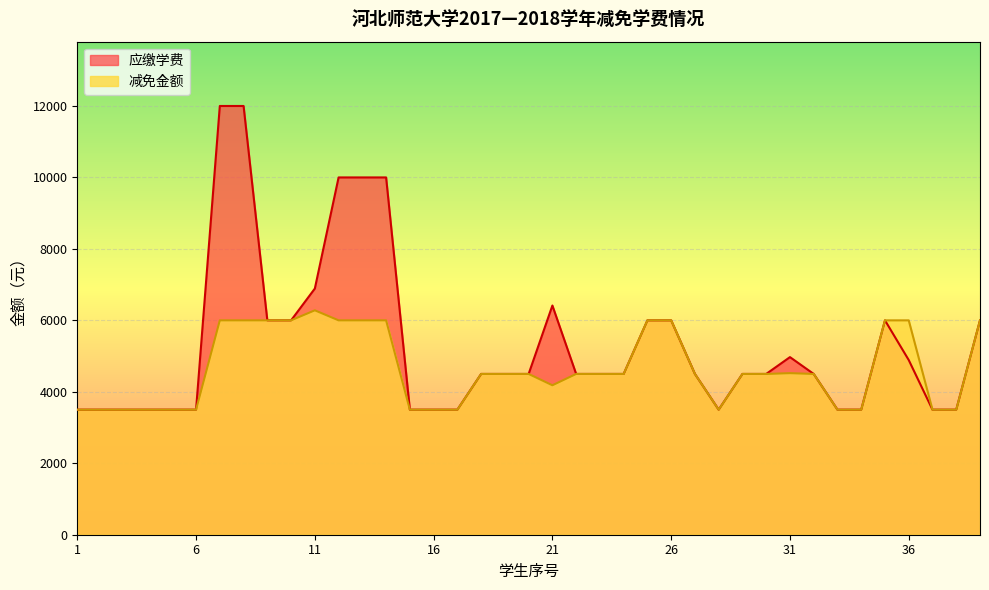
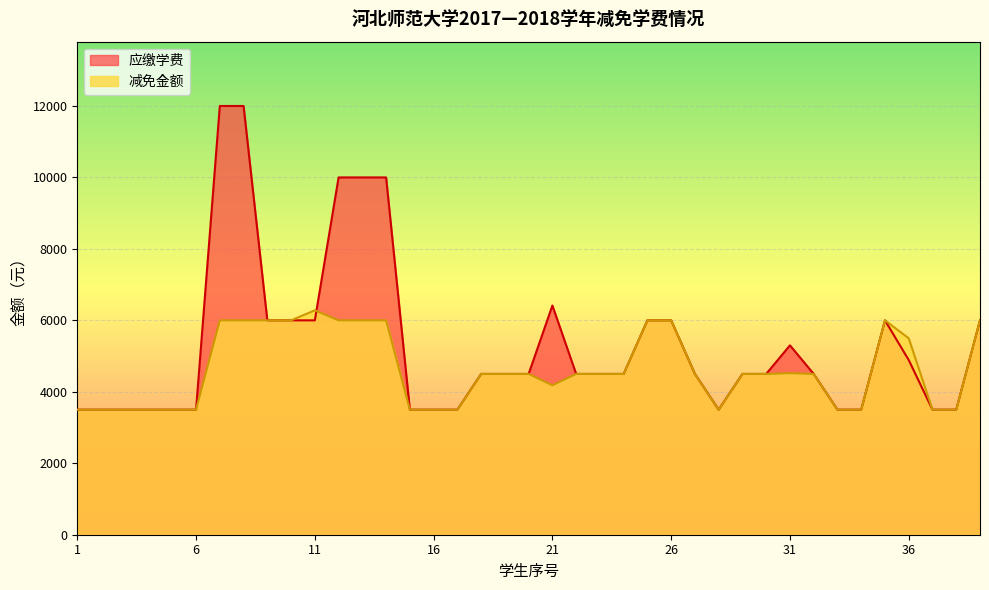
应缴学费, 11: 6900 -> 6000
应缴学费, 31: 5000 -> 5300
减免金额, 36: 6000 -> 5500
